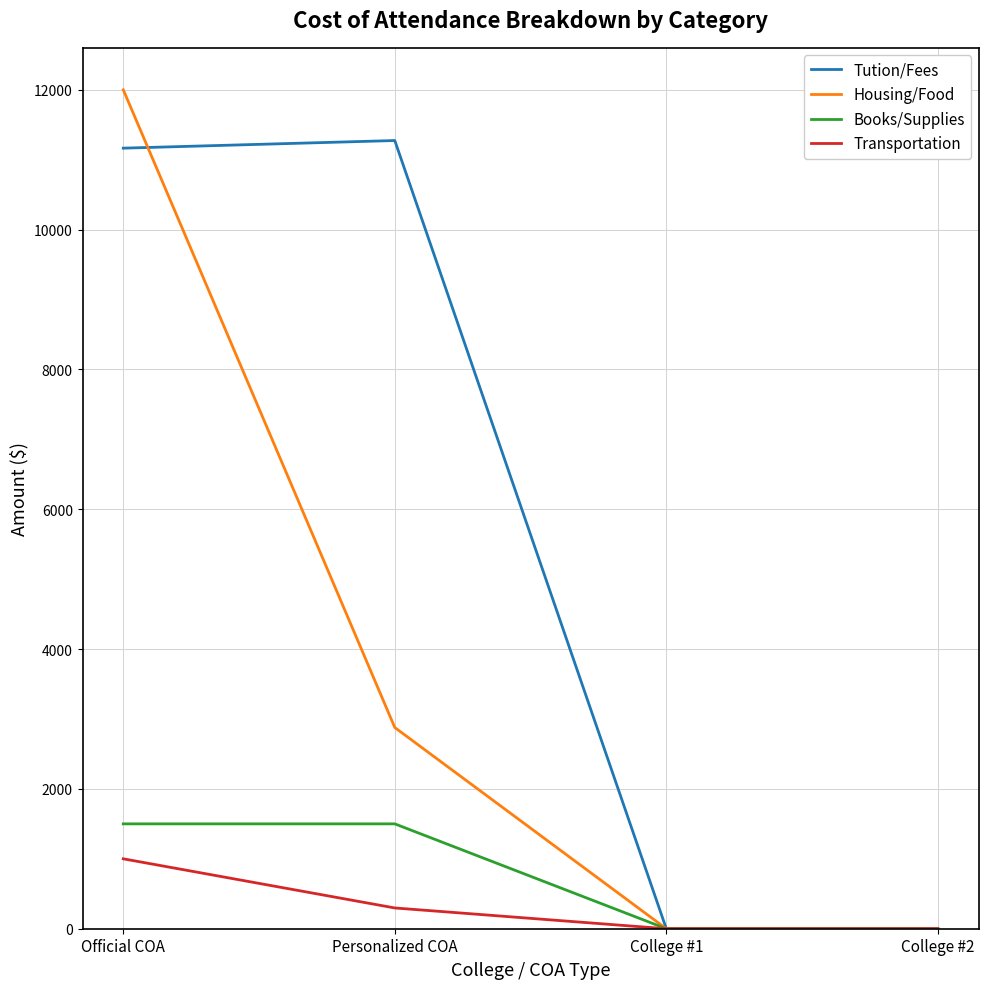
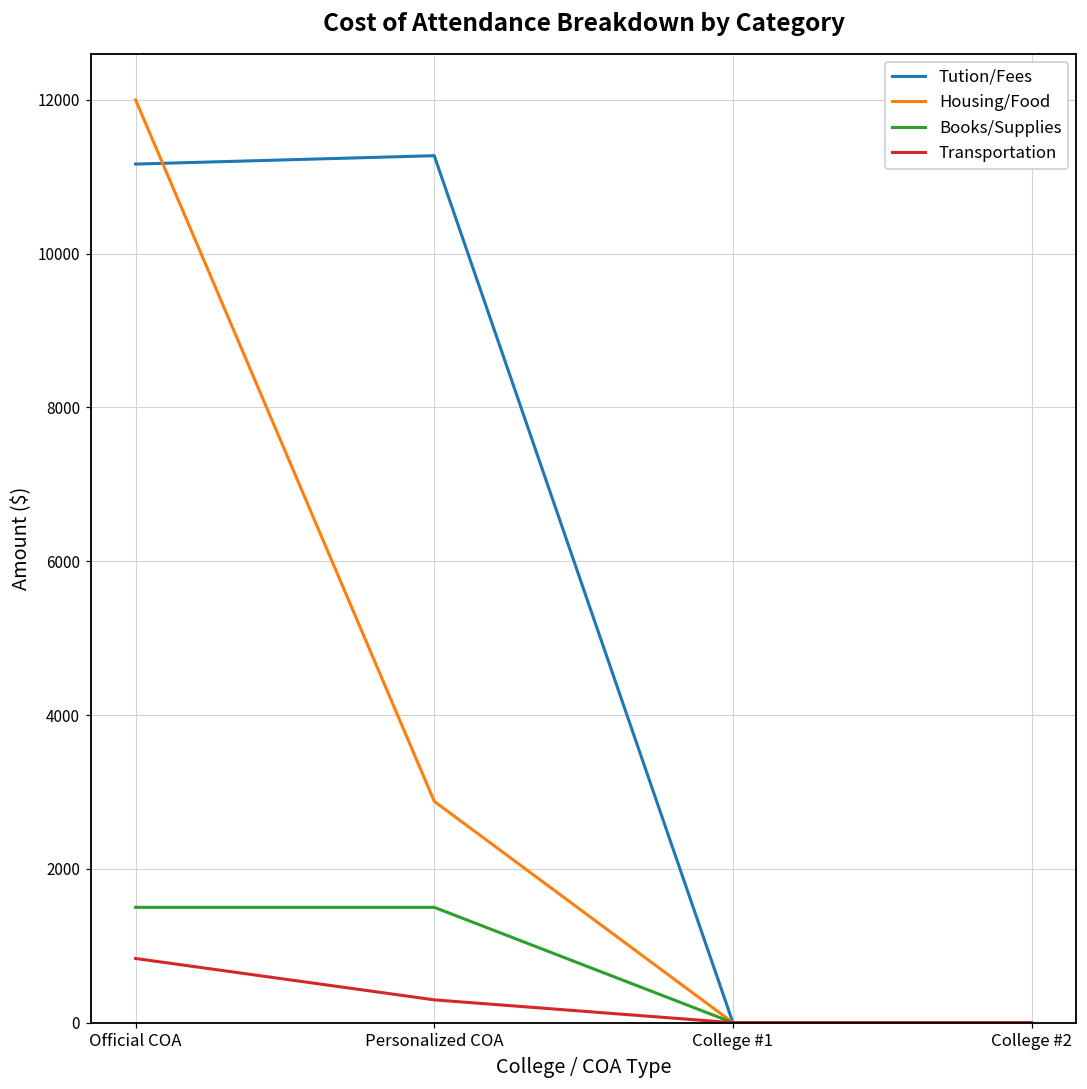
Transportation, Official COA: 1000 -> 800
